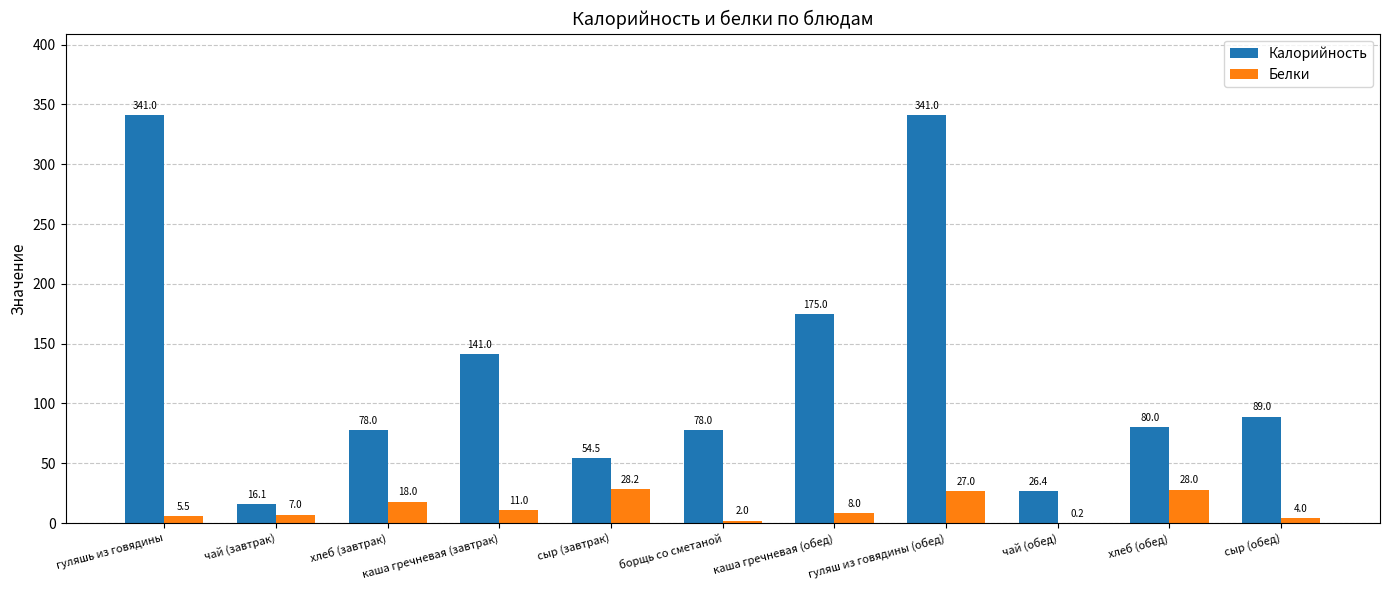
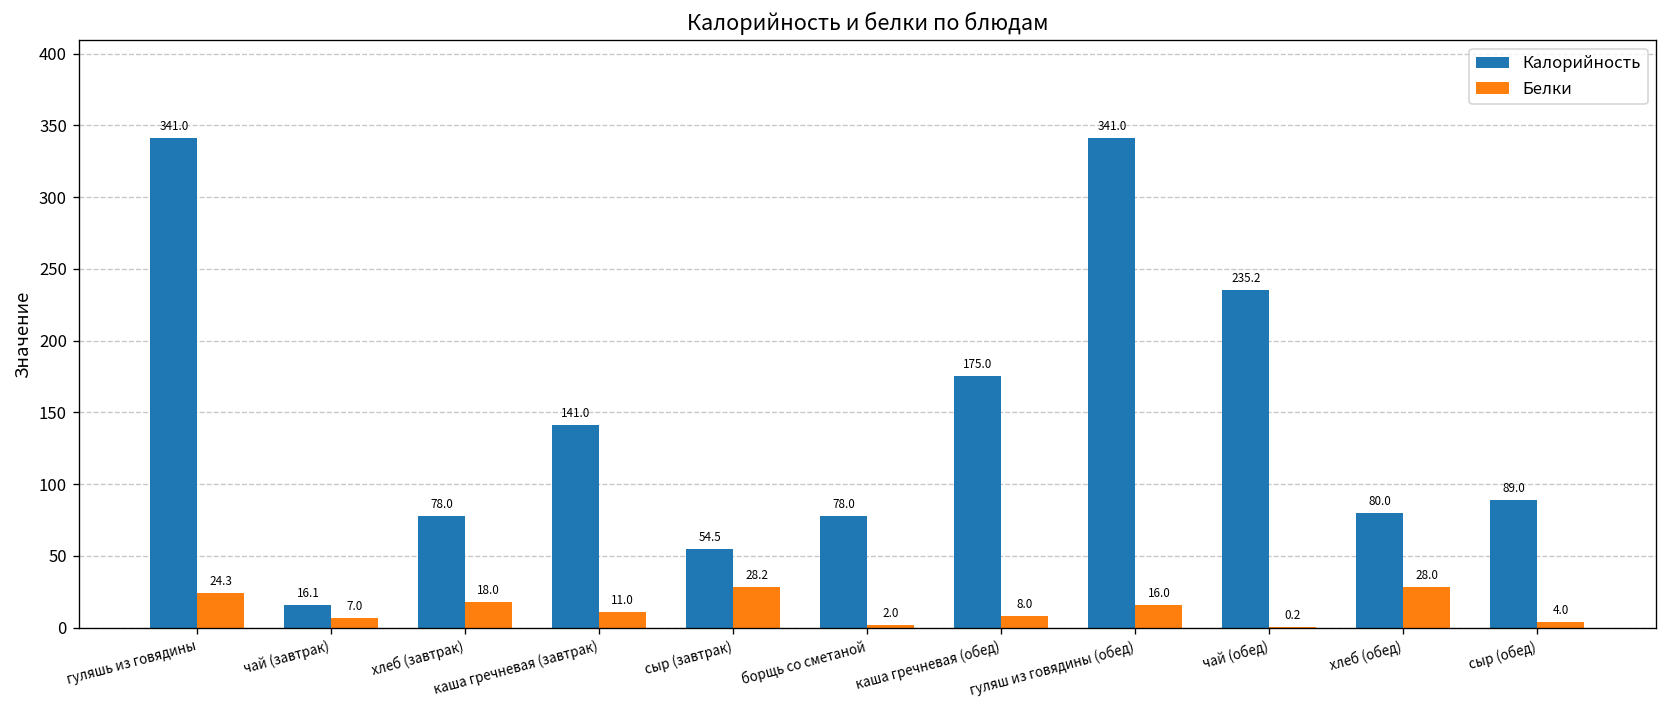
Белки, гуляшь из говядины: 5.5 -> 24.3
Белки, гуляш из говядины (обед): 27.0 -> 16.0
Калорийность, чай (обед): 26.4 -> 235.2
